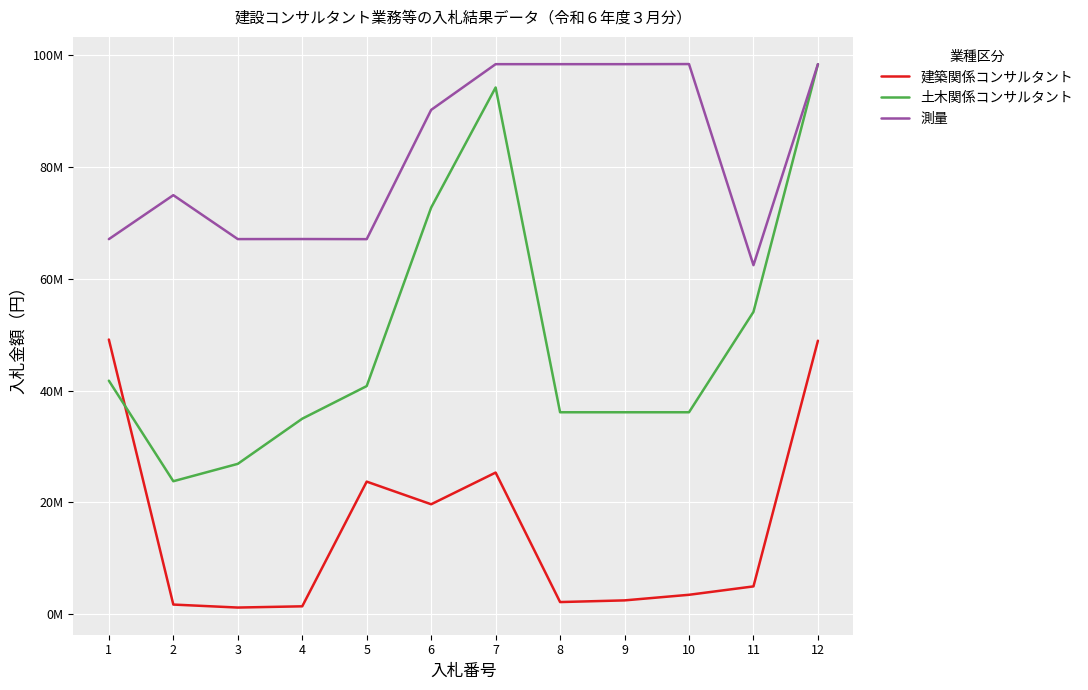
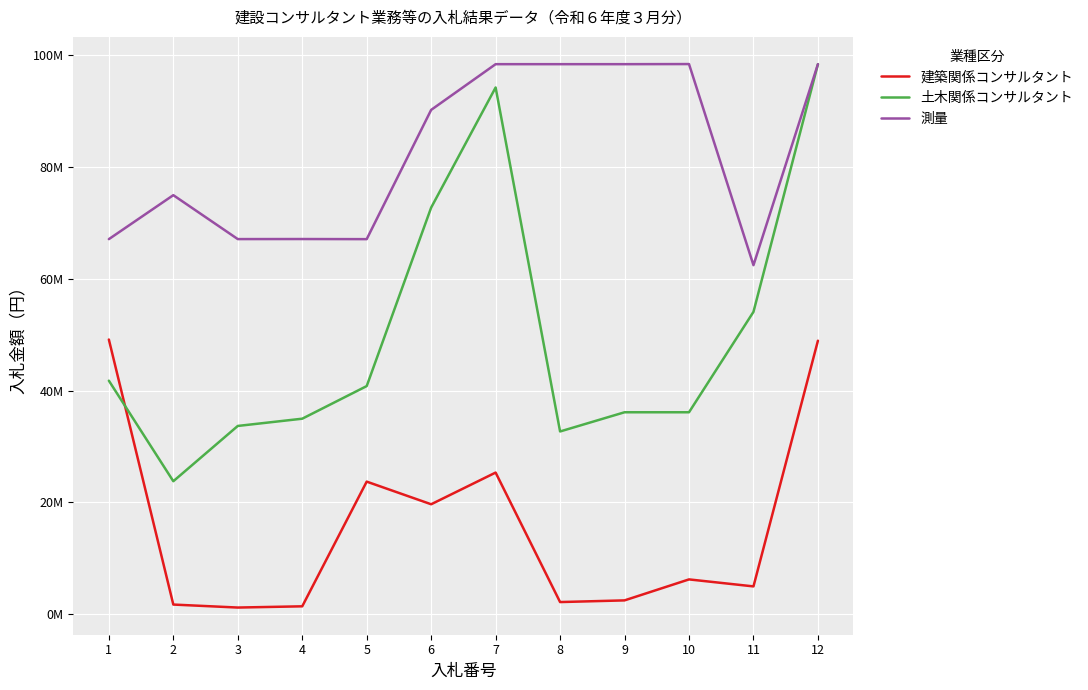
土木関係コンサルタント, 3: 27000000 -> 34000000
土木関係コンサルタント, 8: 36000000 -> 33000000
建築関係コンサルタント, 10: 4000000 -> 6000000
